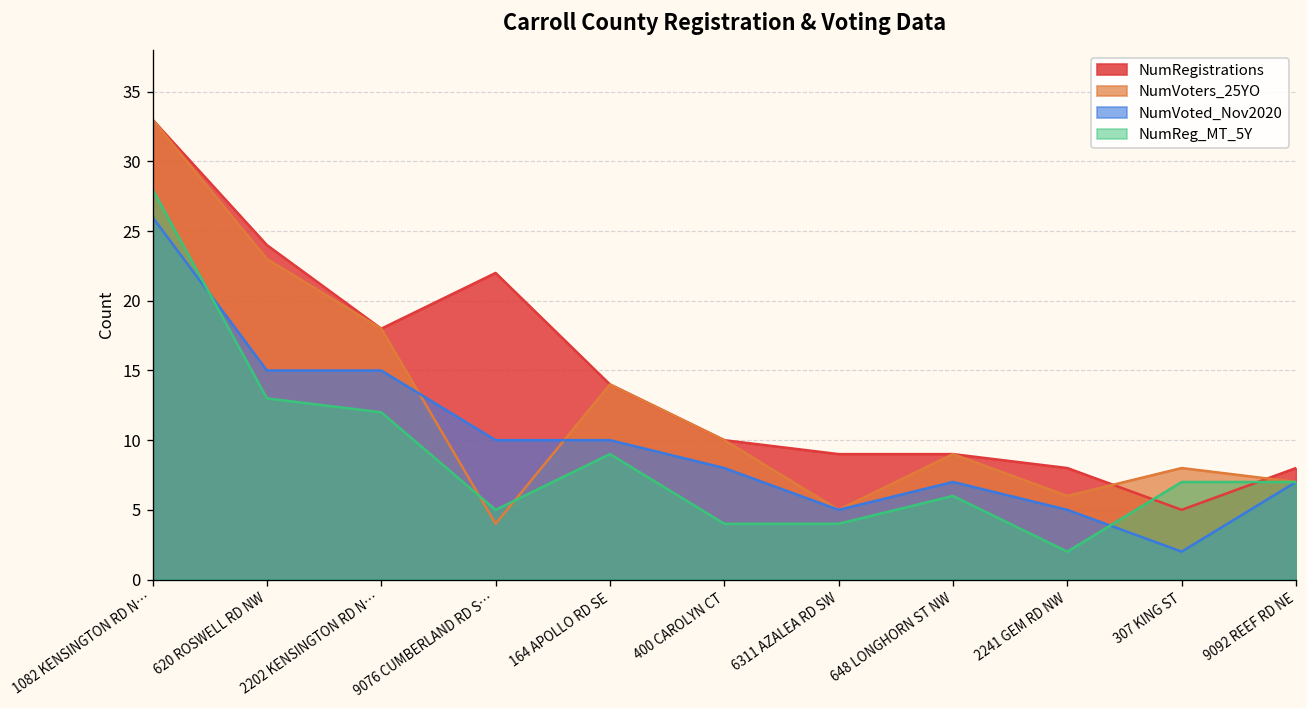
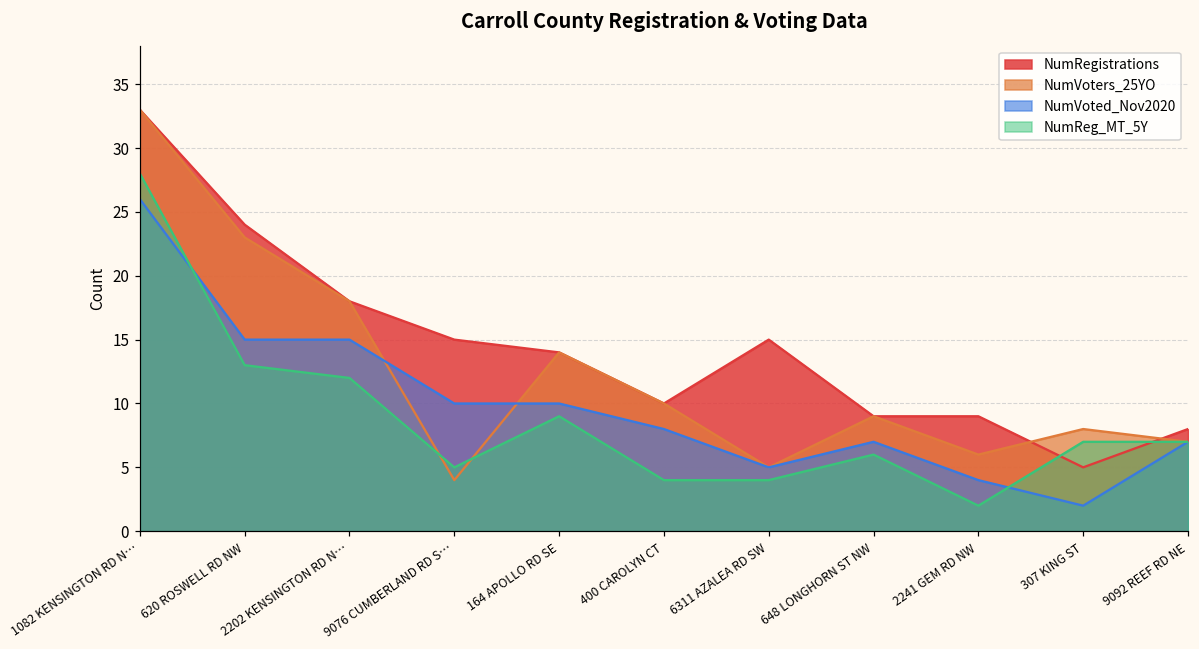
NumRegistrations, 9076 CUMBERLAND RD S…: 22 -> 15
NumRegistrations, 6311 AZALEA RD SW: 9 -> 15
NumRegistrations, 2241 GEM RD NW: 8 -> 9
NumVoted_Nov2020, 2241 GEM RD NW: 5 -> 4
